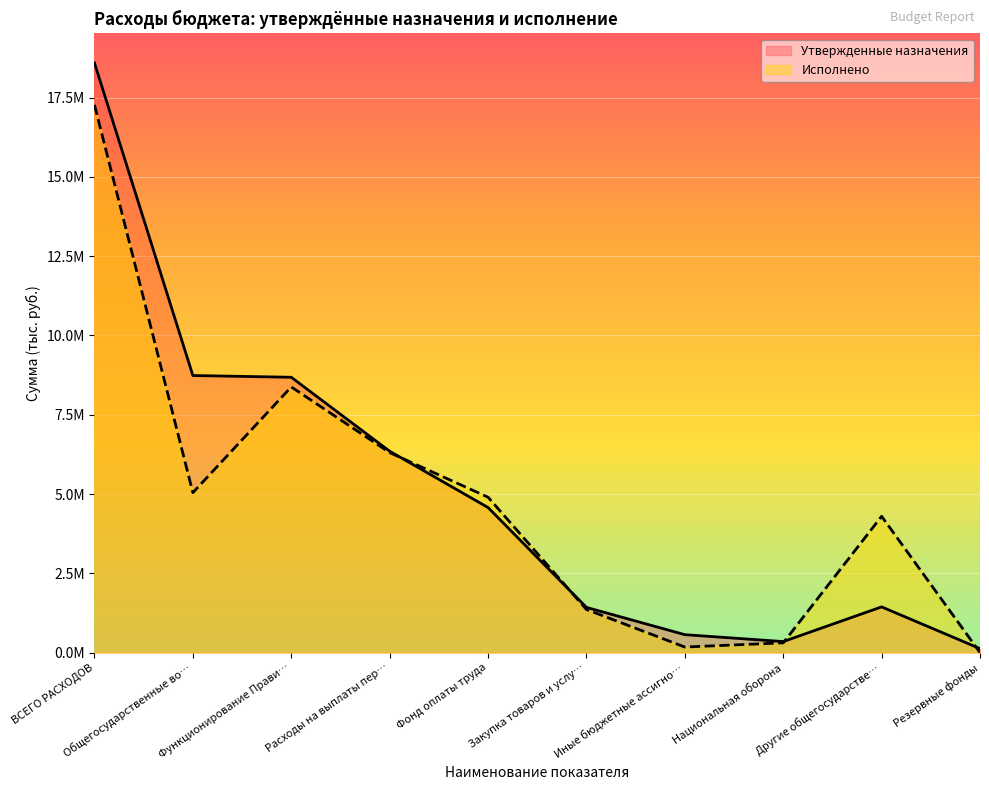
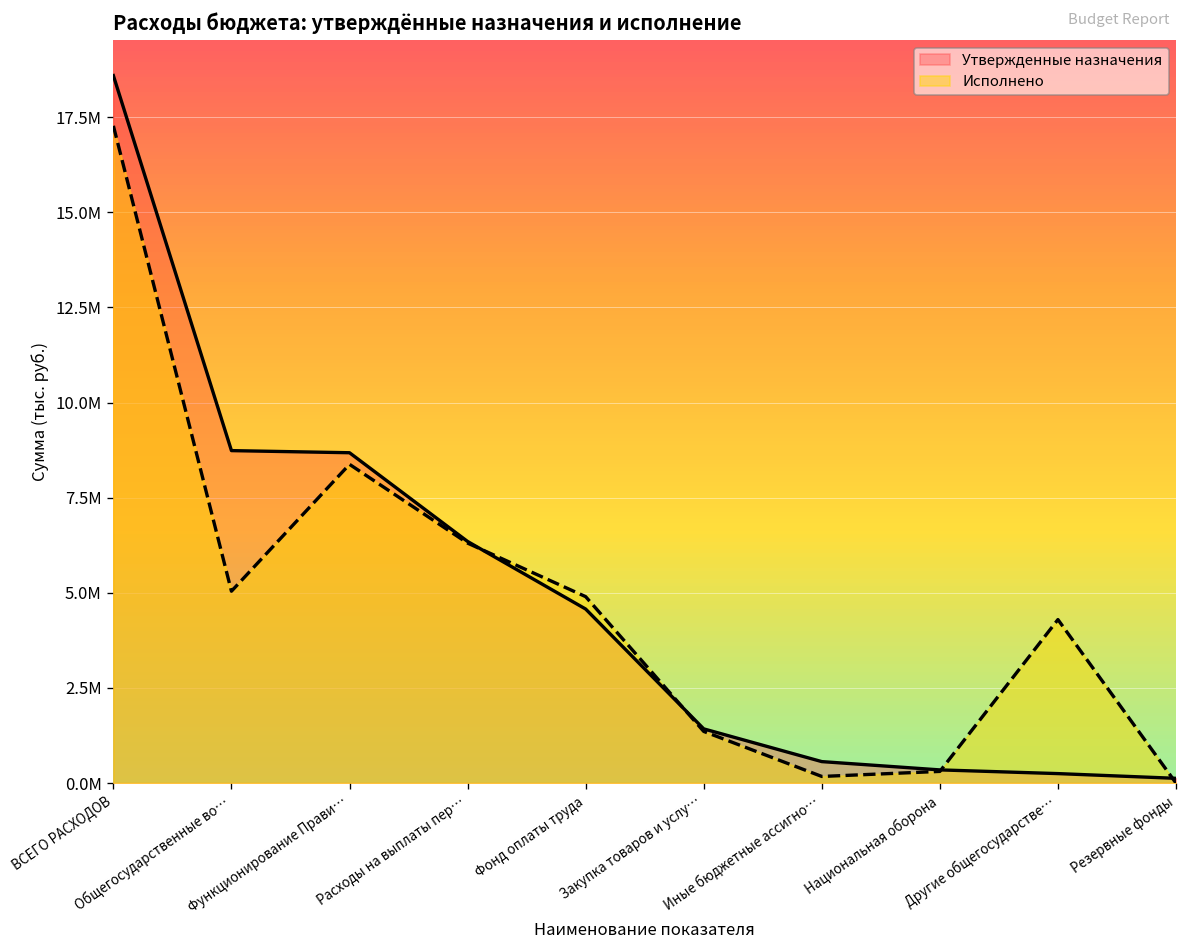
Утвержденные назначения, Другие общегосударстве…: 1400000 -> 200000
